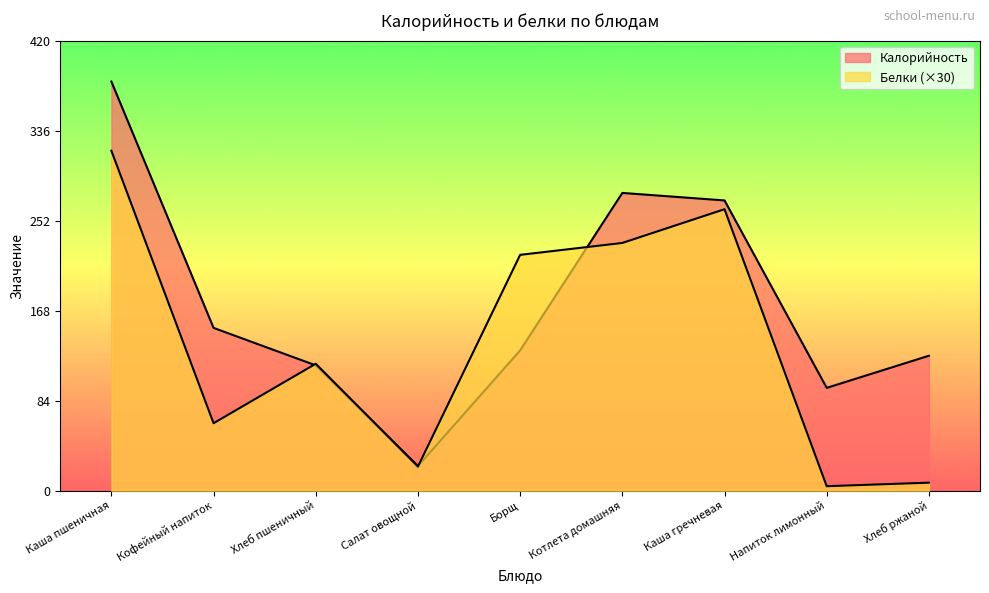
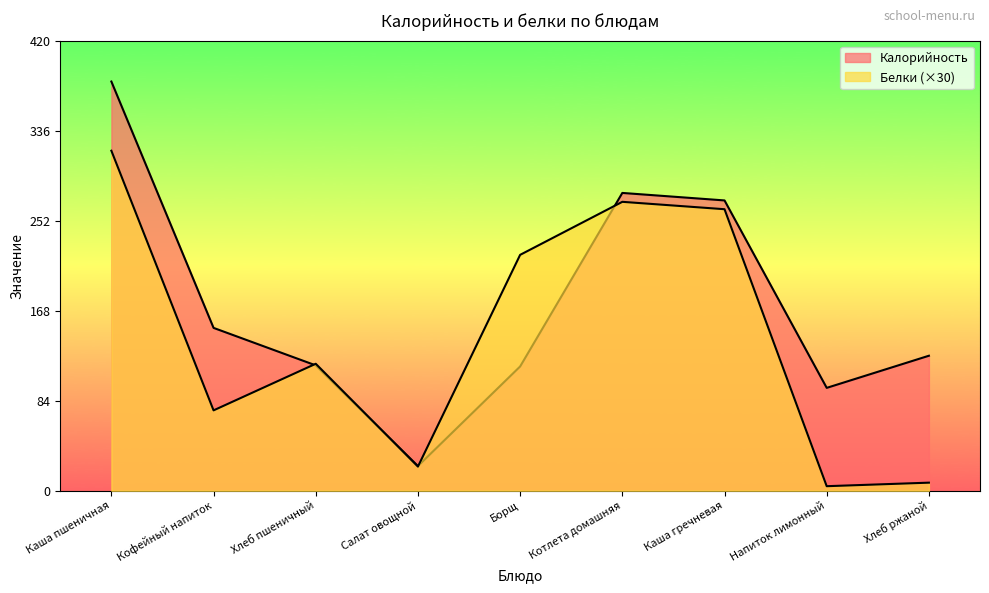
Белки (×30), Кофейный напиток: 63 -> 75
Калорийность, Борщ: 131 -> 116
Белки (×30), Котлета домашняя: 231 -> 270
